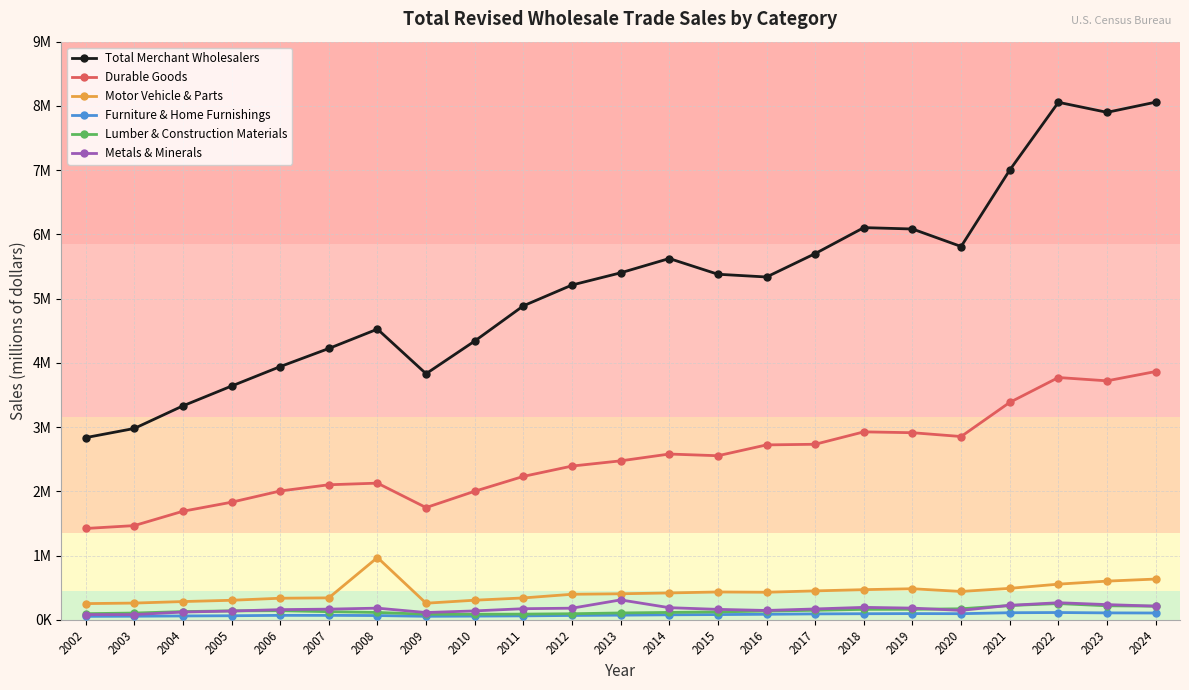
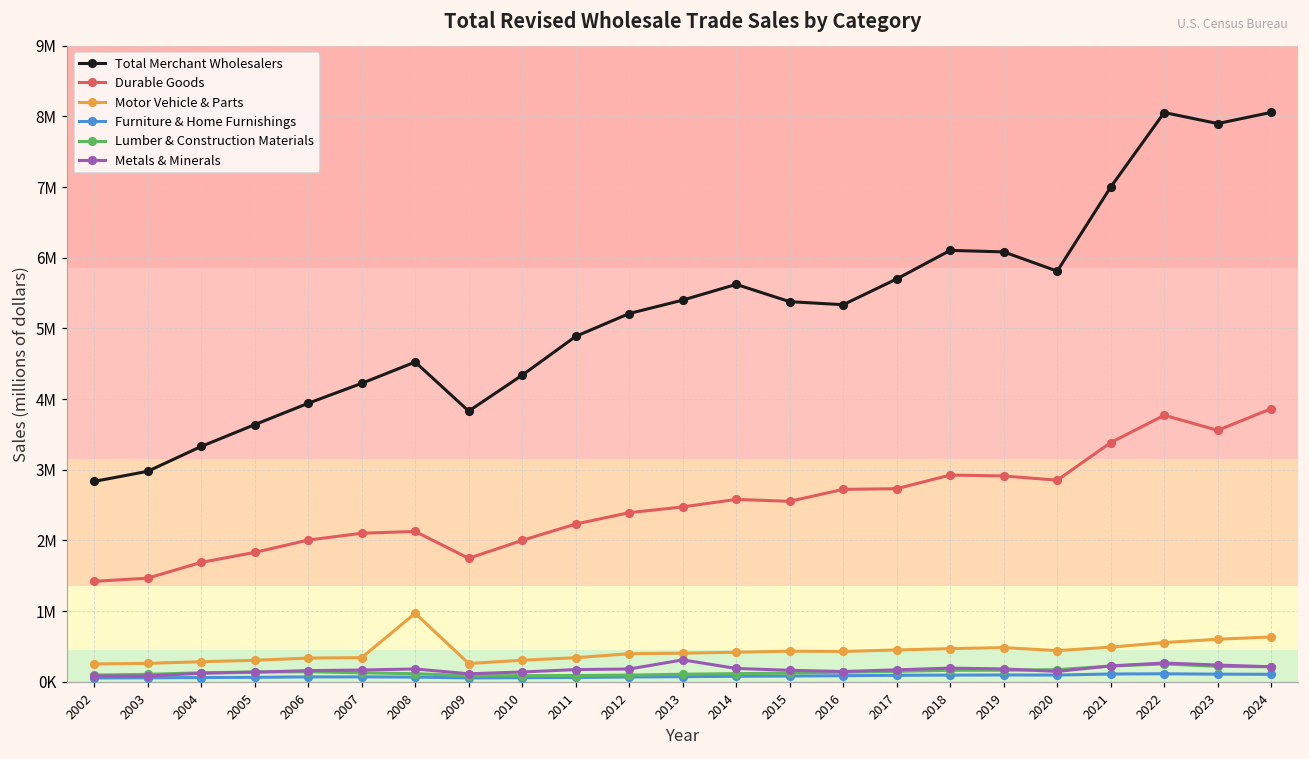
Durable Goods, 2023: 3700000 -> 3600000
